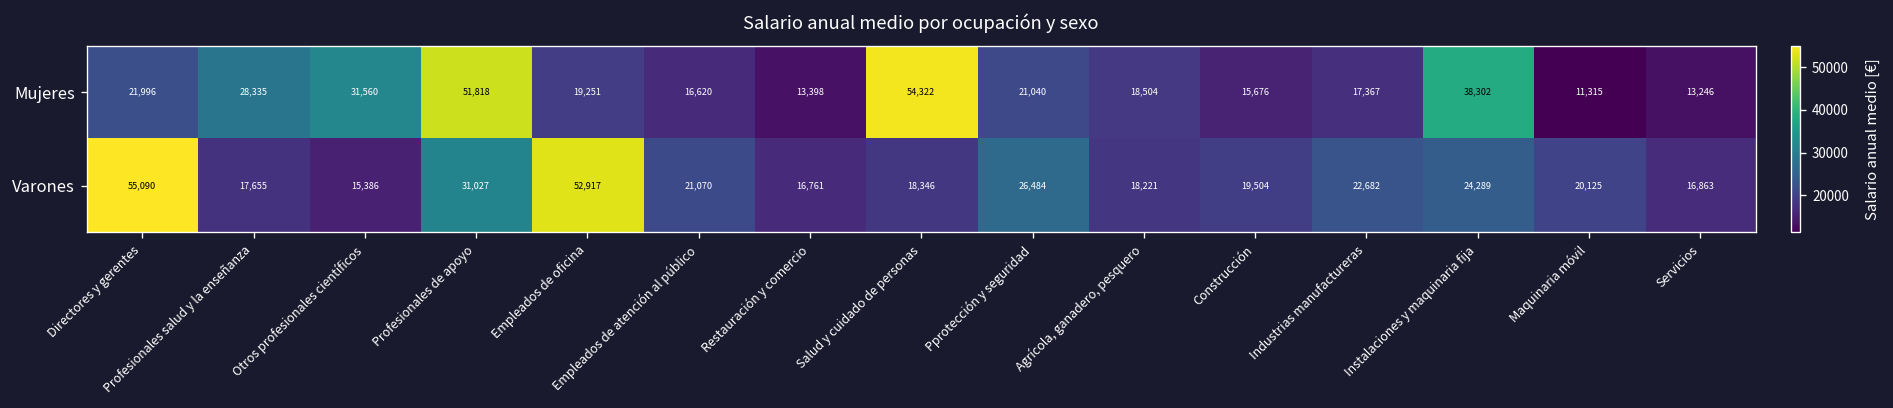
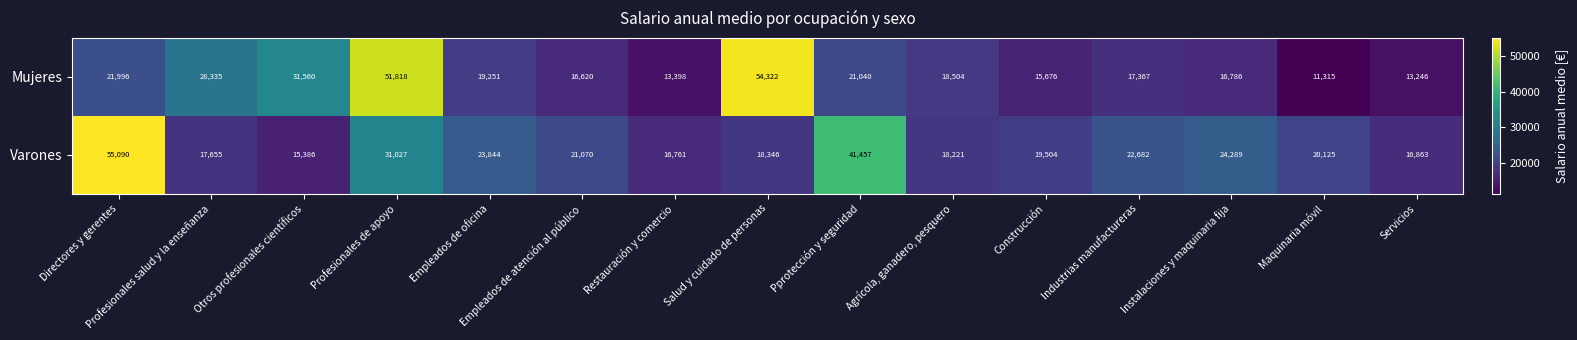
Mujeres, Instalaciones y maquinaria fija: 38,302 -> 16,786
Varones, Empleados de oficina: 52,917 -> 23,844
Varones, Pprotección y seguridad: 26,484 -> 41,457
